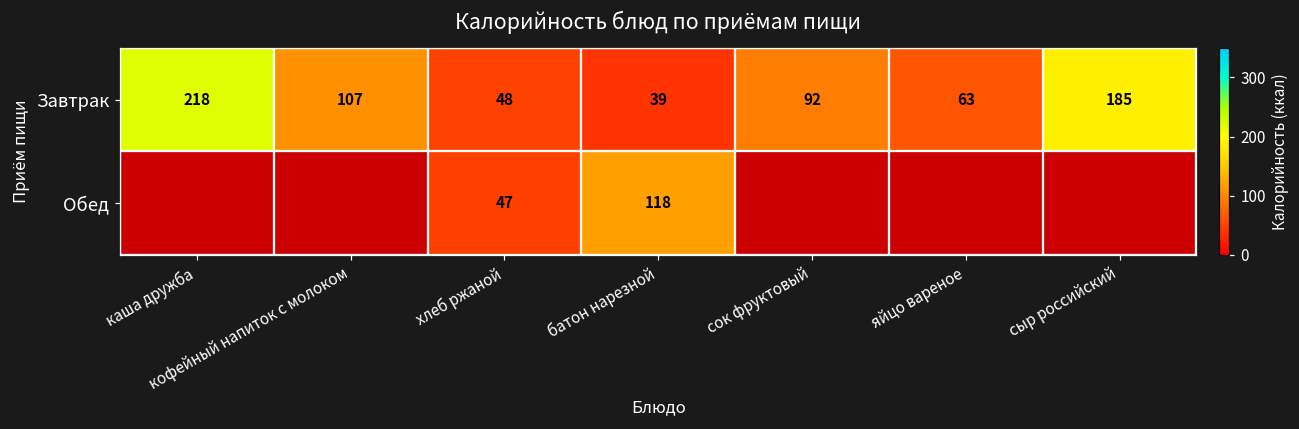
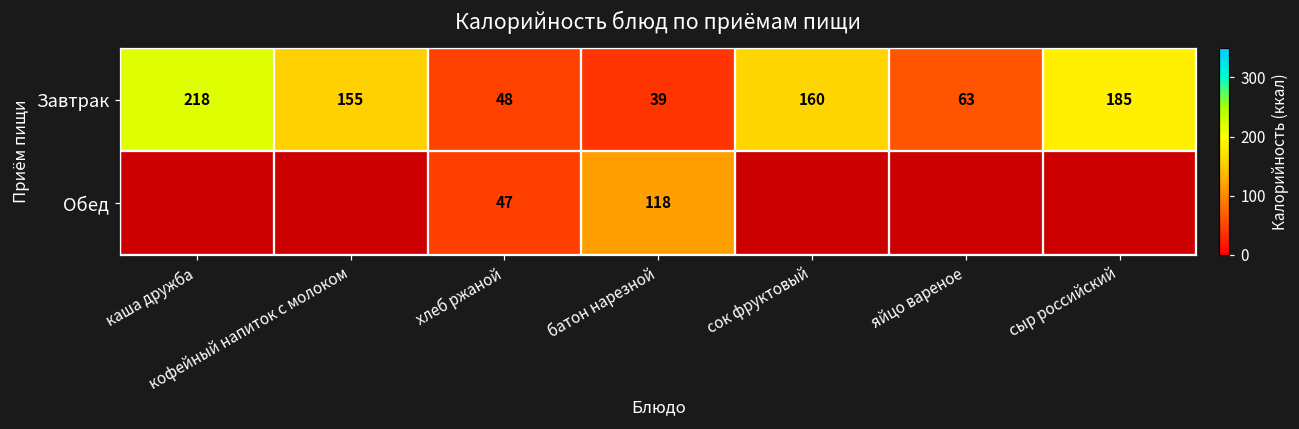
Завтрак, кофейный напиток с молоком: 107 -> 155
Завтрак, сок фруктовый: 92 -> 160
